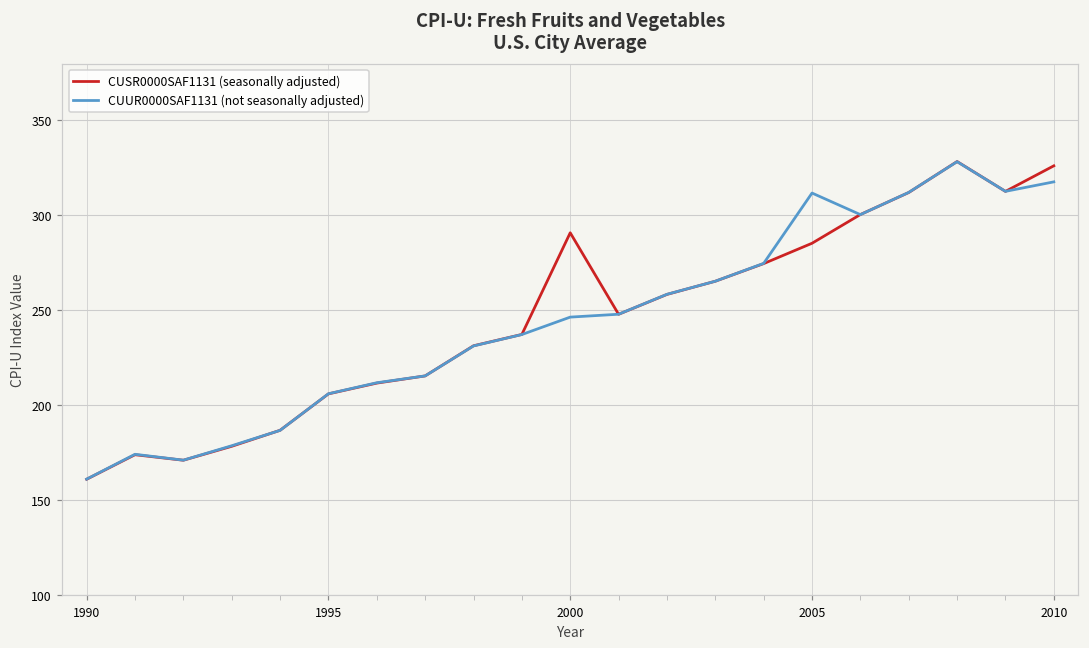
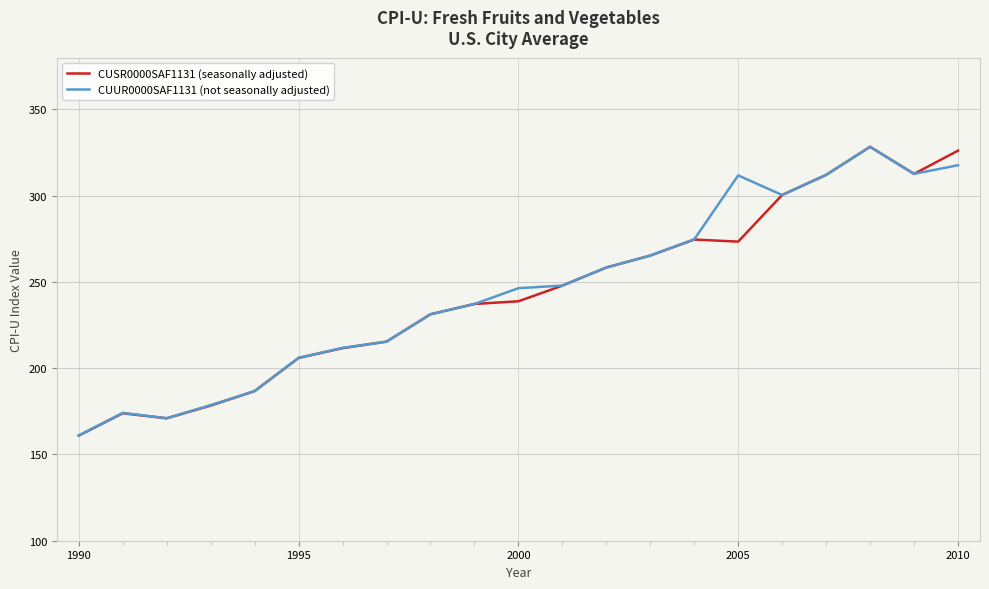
CUSR0000SAF1131 (seasonally adjusted), 2000: 291 -> 239
CUSR0000SAF1131 (seasonally adjusted), 2005: 285 -> 273
